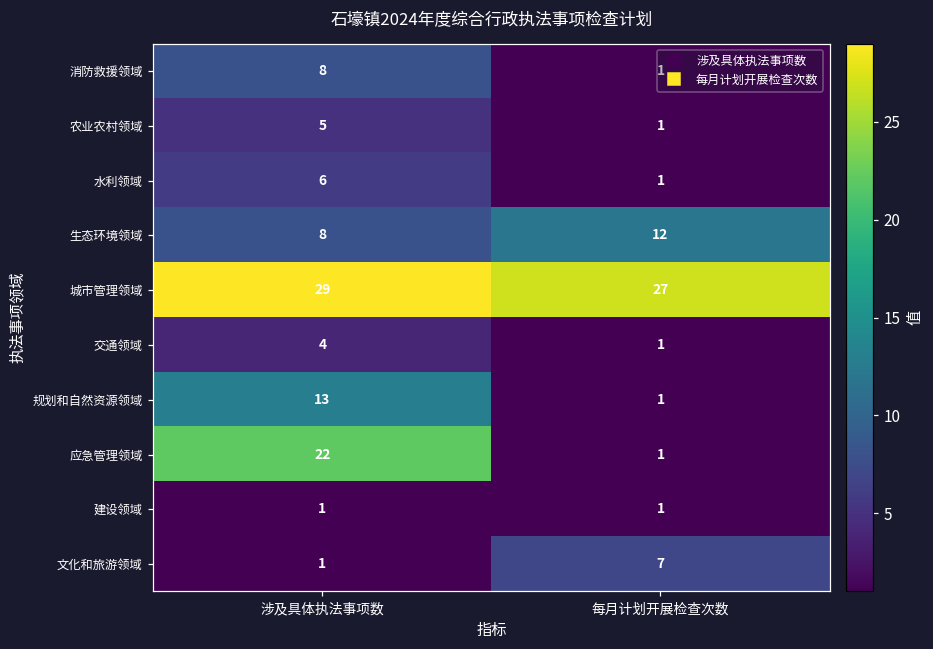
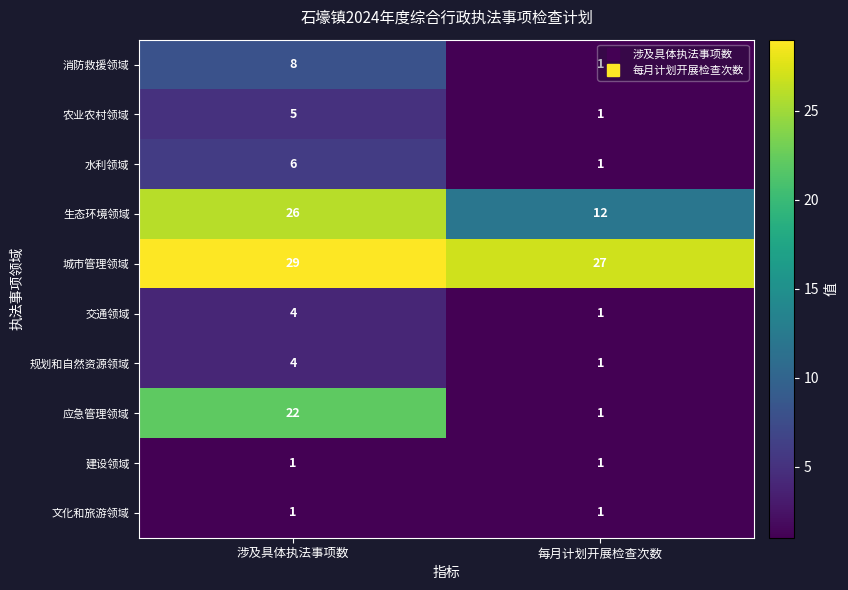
生态环境领域, 涉及具体执法事项数: 8 -> 26
规划和自然资源领域, 涉及具体执法事项数: 13 -> 4
文化和旅游领域, 每月计划开展检查次数: 7 -> 1
